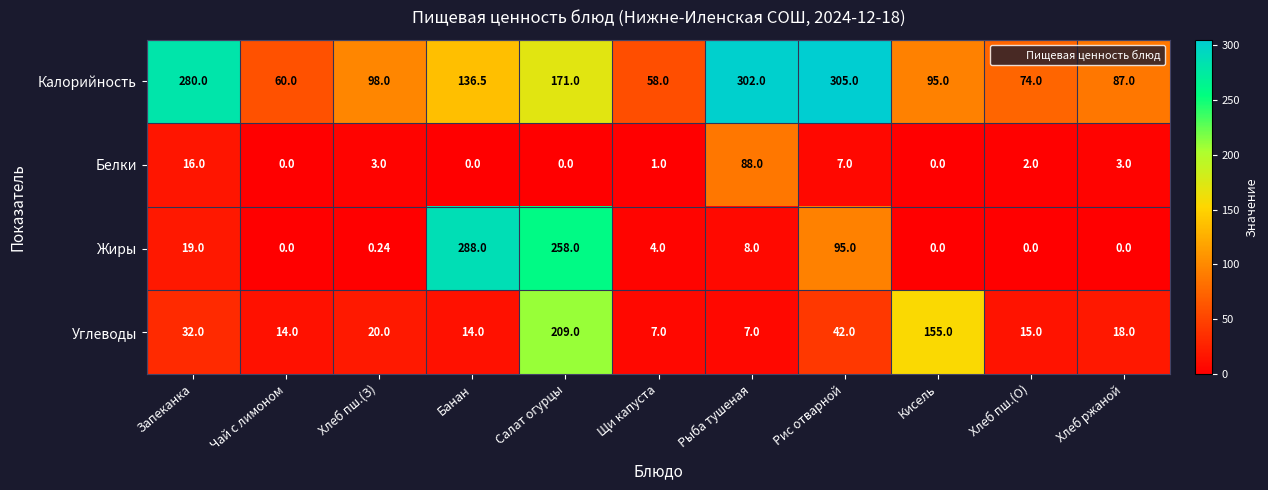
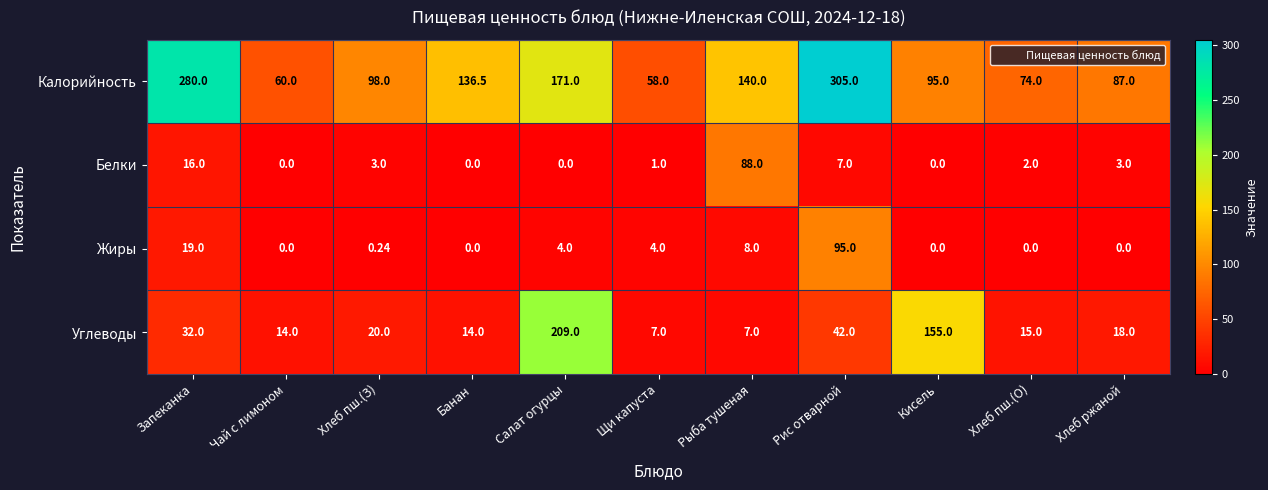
Калорийность, Рыба тушеная: 302.0 -> 140.0
Жиры, Банан: 288.0 -> 0.0
Жиры, Салат огурцы: 258.0 -> 4.0
